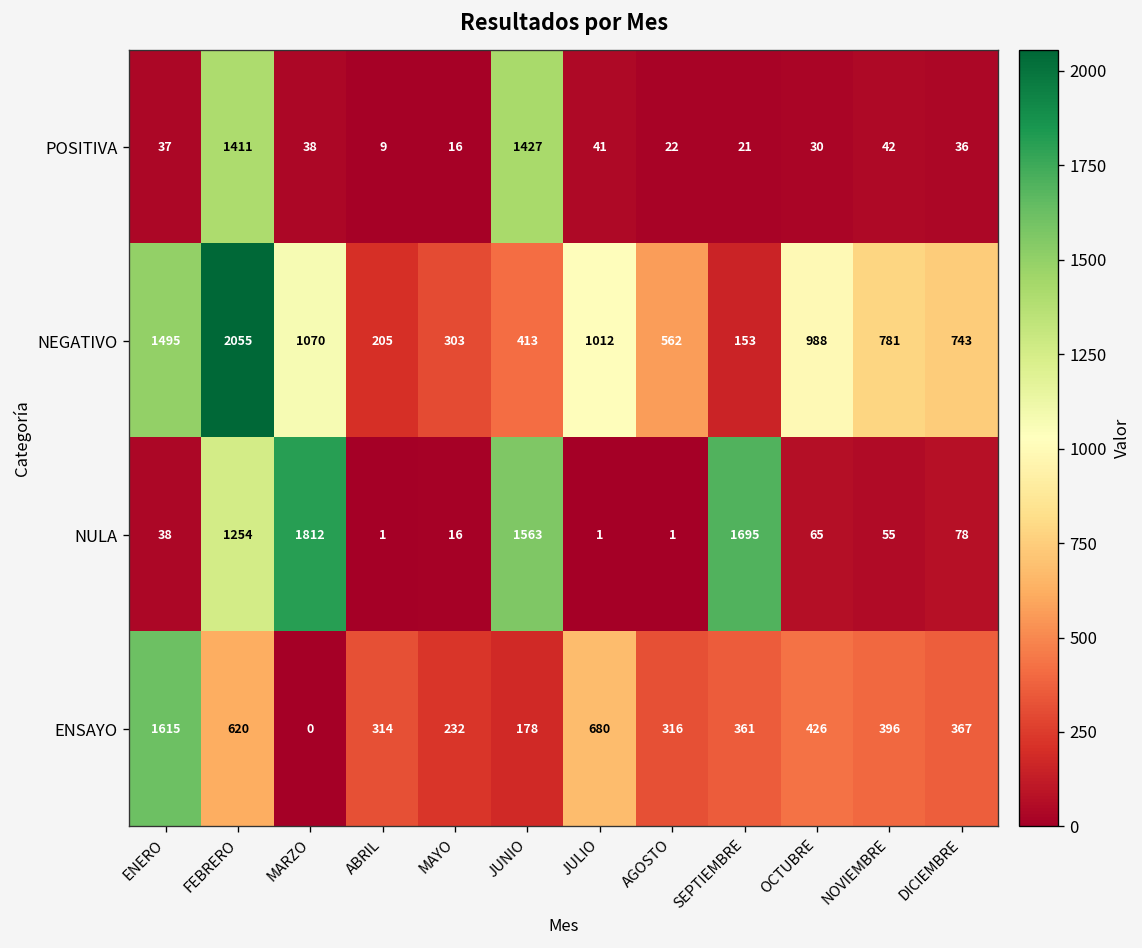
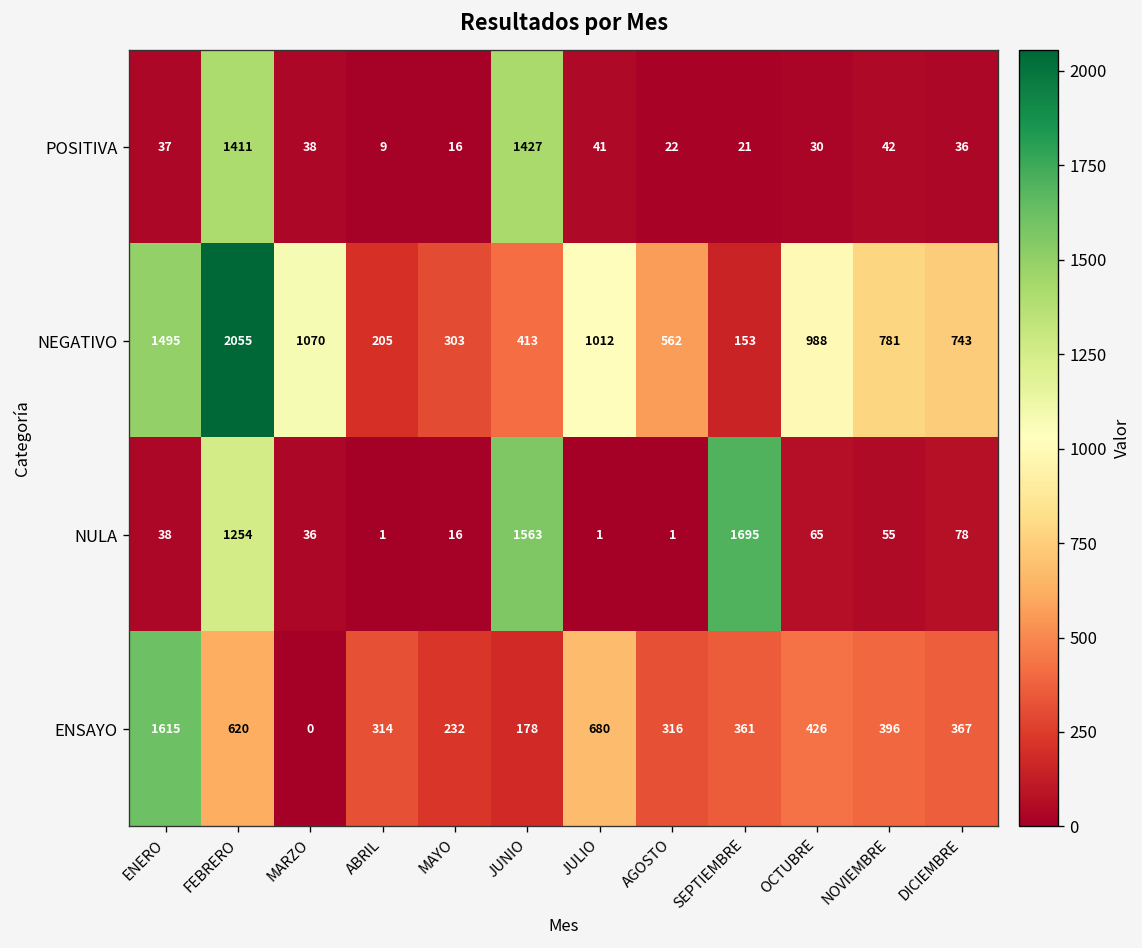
NULA, MARZO: 1812 -> 36
